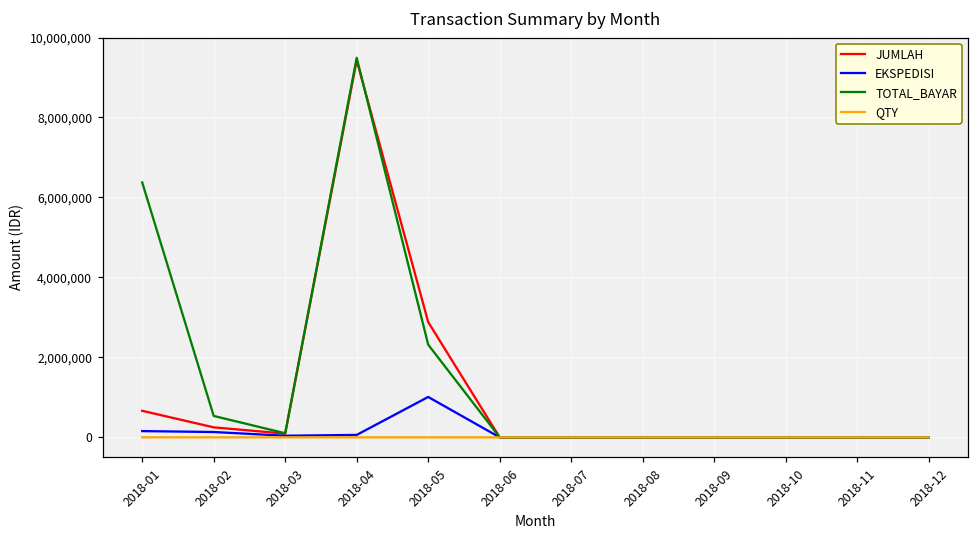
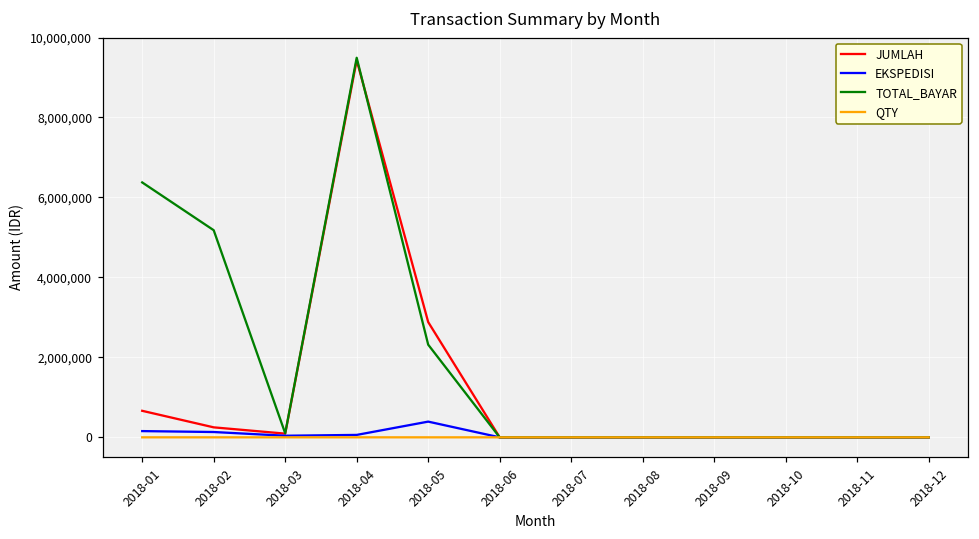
TOTAL_BAYAR, 2018-02: 500,000 -> 5,200,000
EKSPEDISI, 2018-05: 1,000,000 -> 400,000
